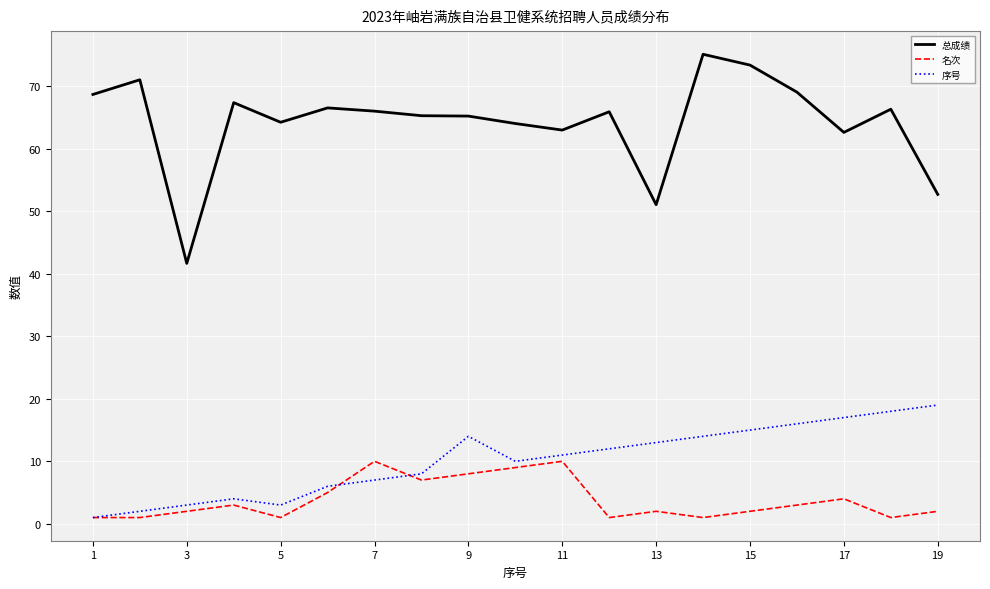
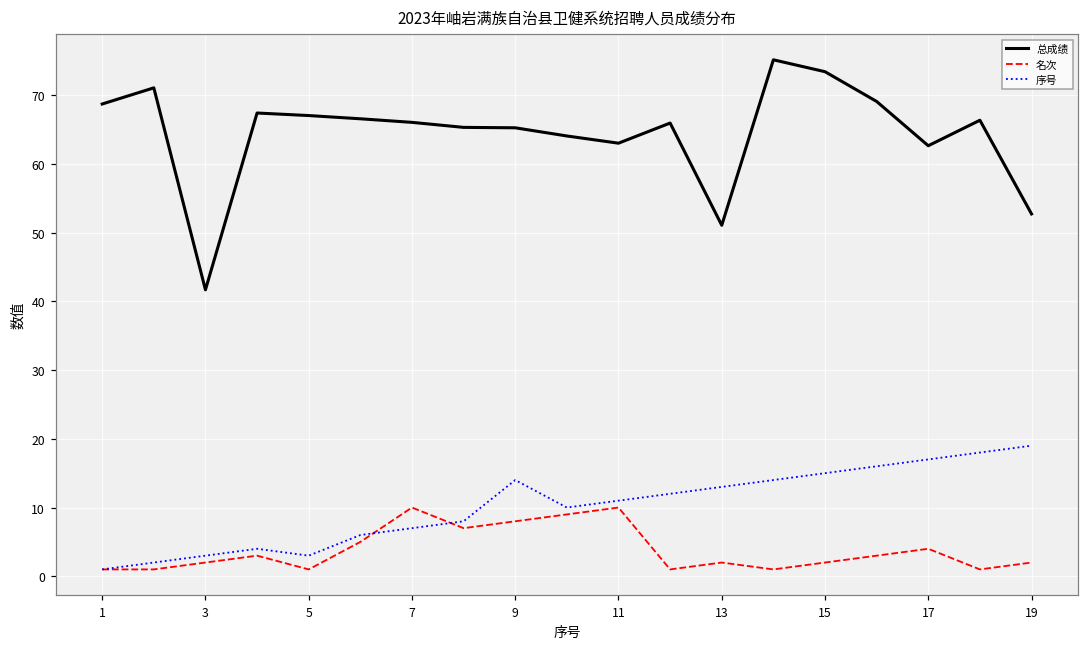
总成绩, 5: 64 -> 67
